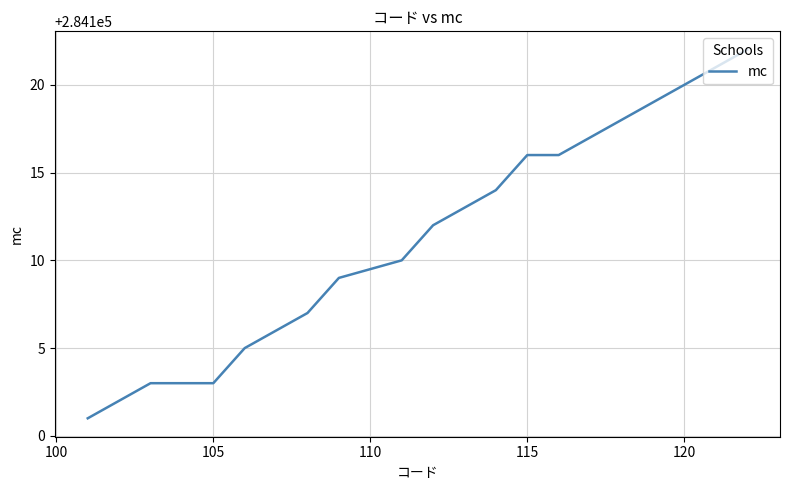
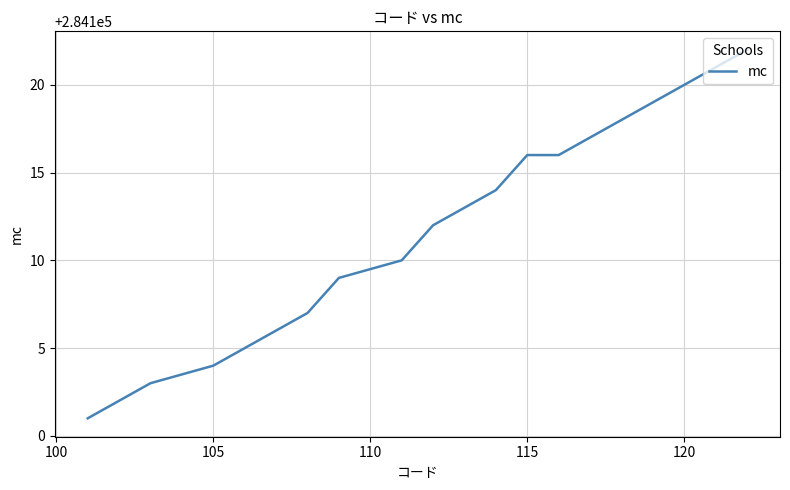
105: 284103 -> 284104
